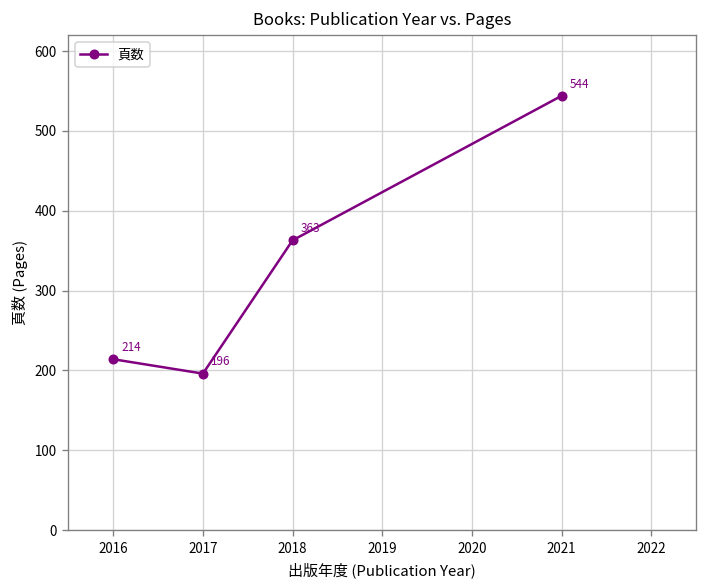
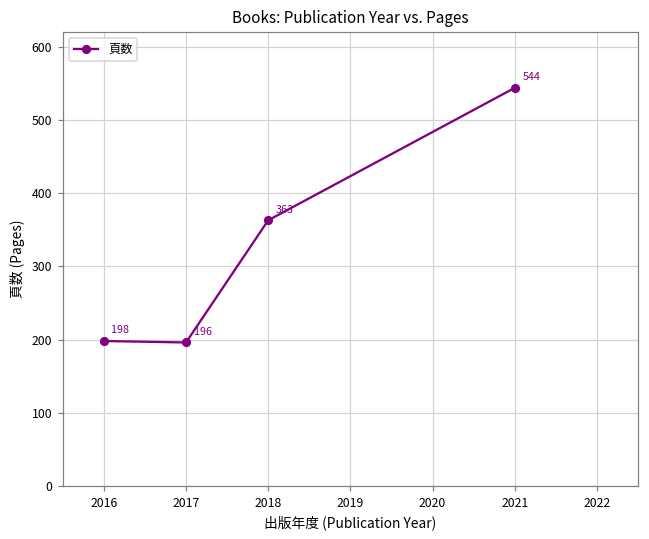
2016: 214 -> 198
